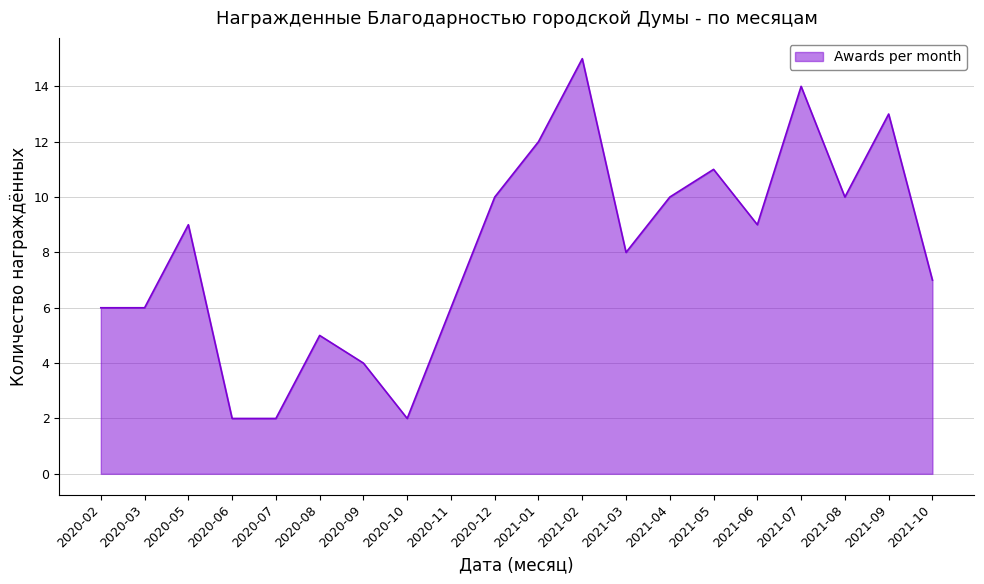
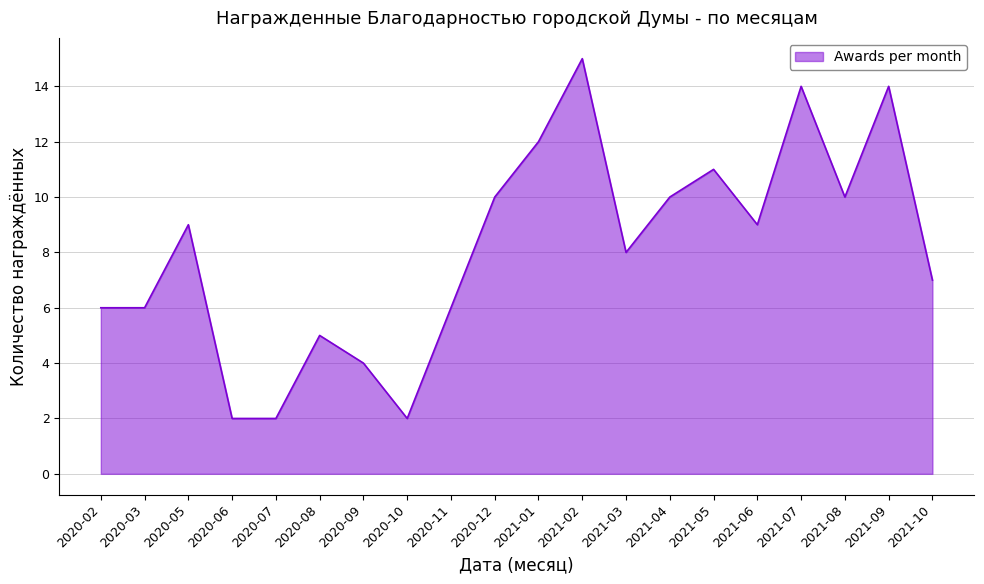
2021-09: 13 -> 14
